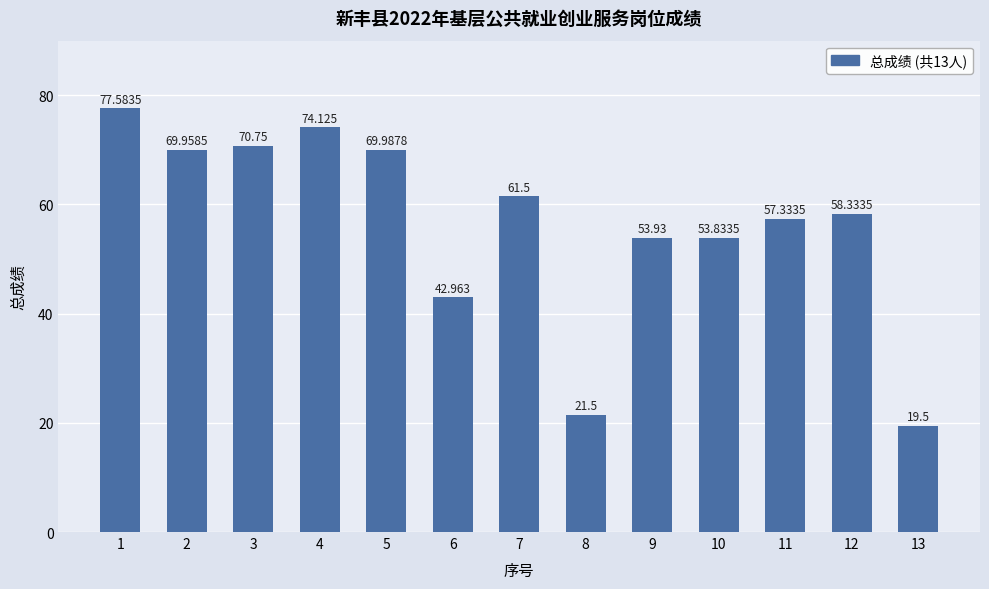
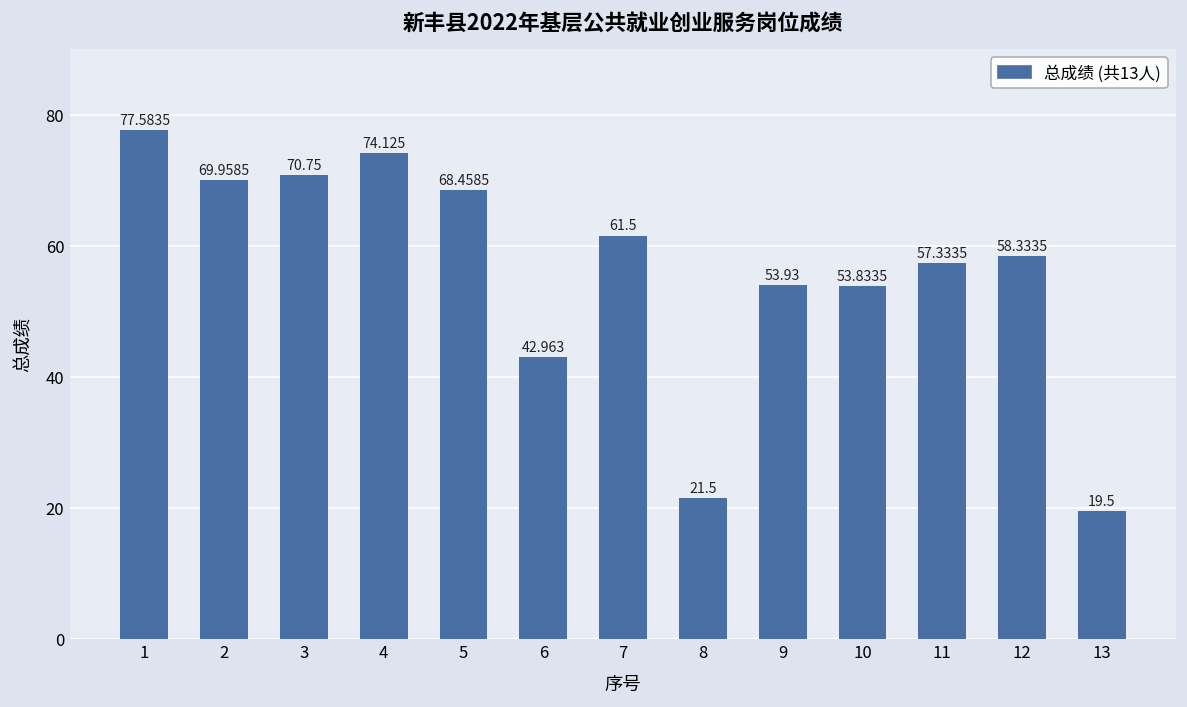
5: 69.9878 -> 68.4585
